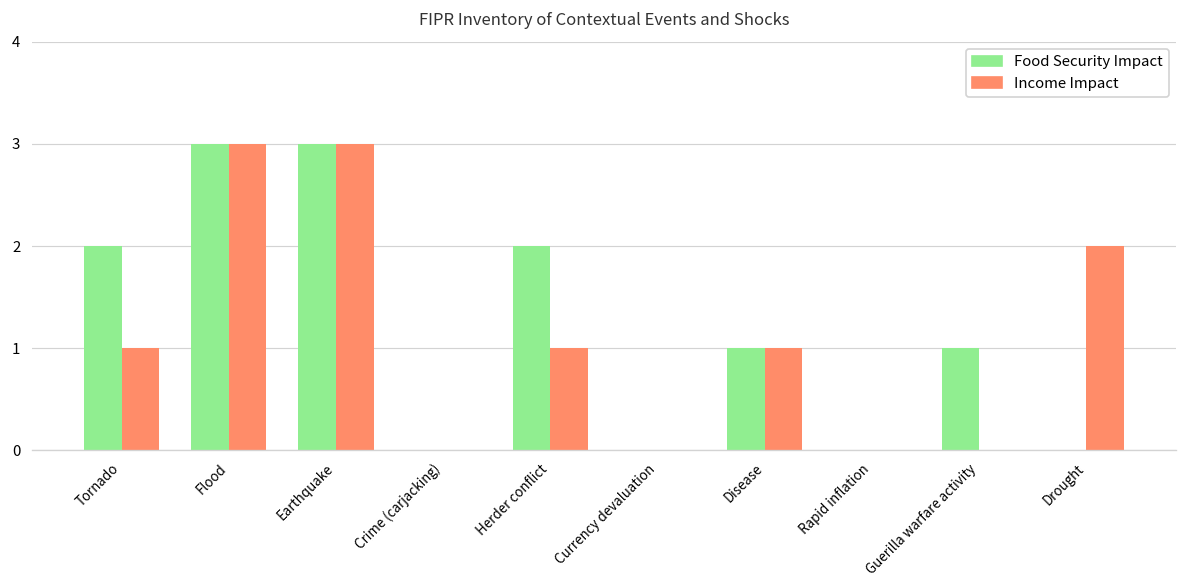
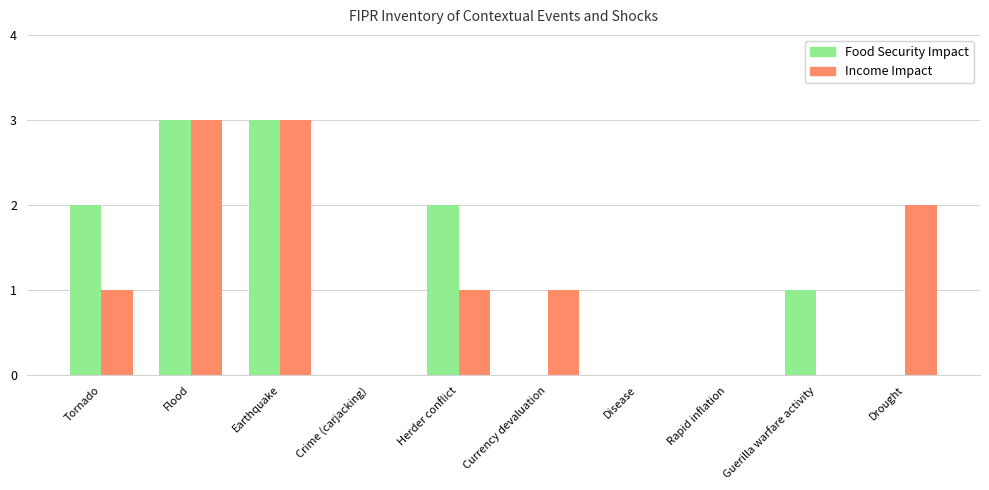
Income Impact, Currency devaluation: 0 -> 1
Food Security Impact, Disease: 1 -> 0
Income Impact, Disease: 1 -> 0
